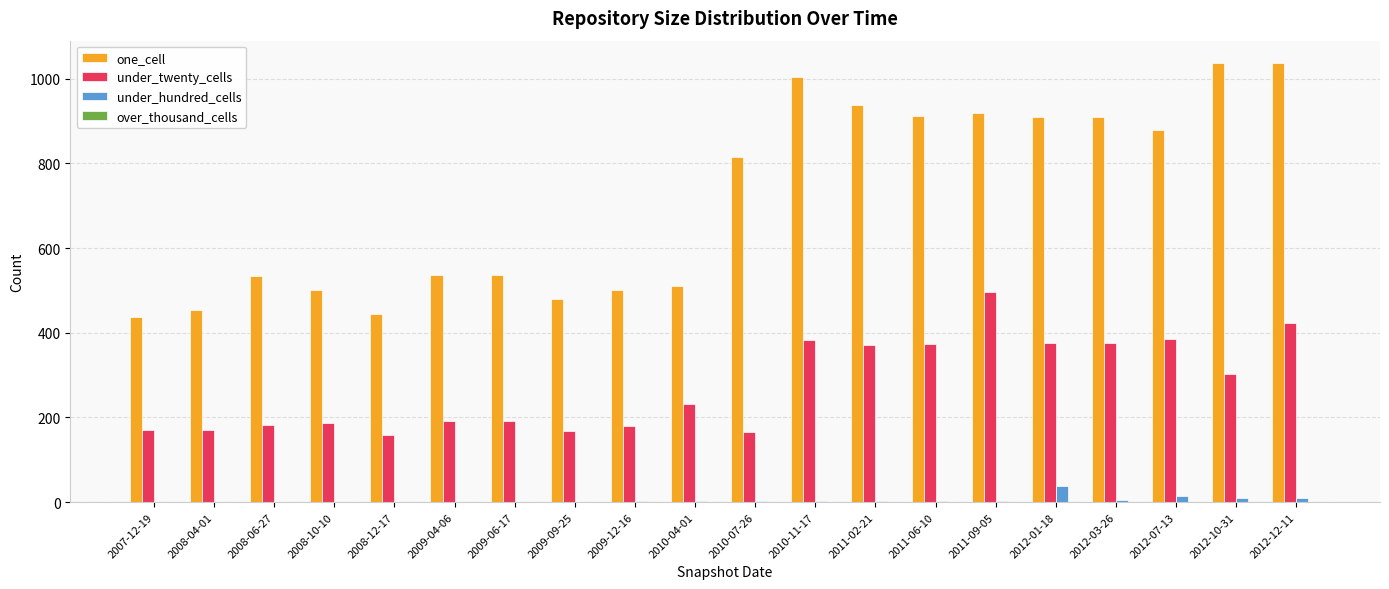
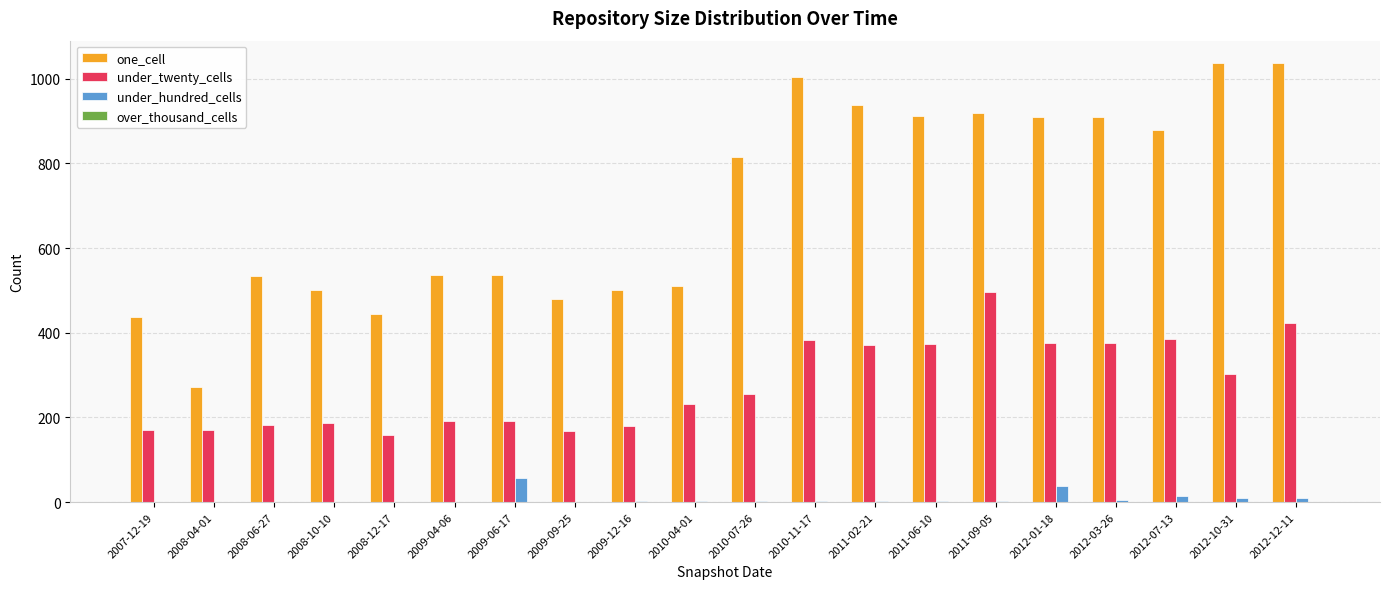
one_cell, 2008-04-01: 450 -> 270
under_hundred_cells, 2009-06-17: 0 -> 60
under_twenty_cells, 2010-07-26: 170 -> 260
